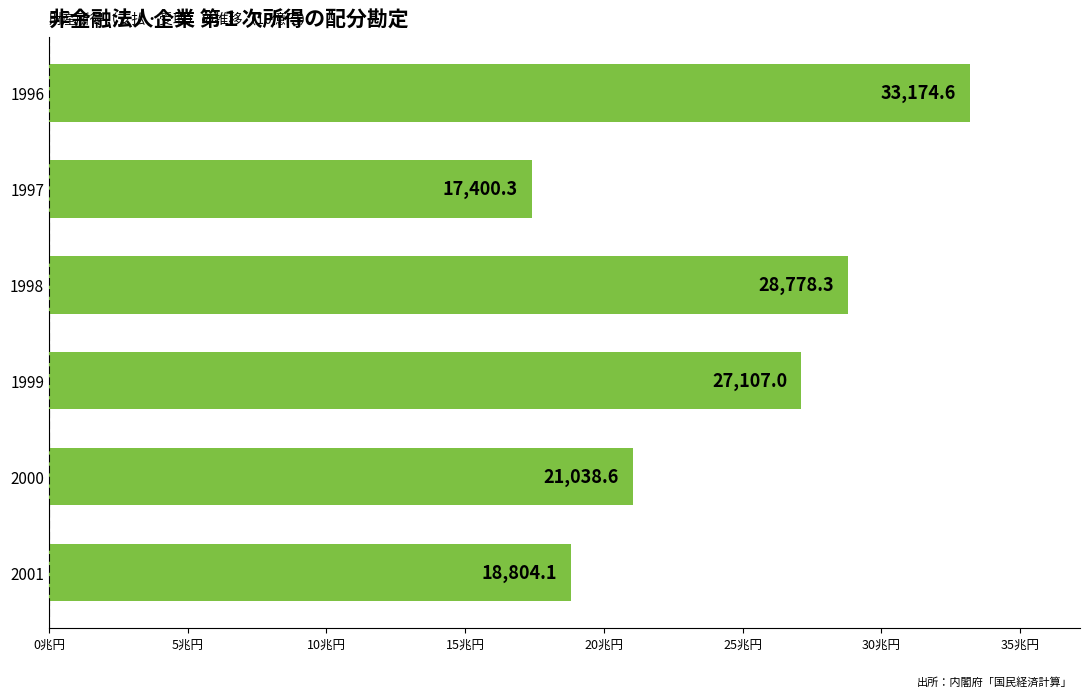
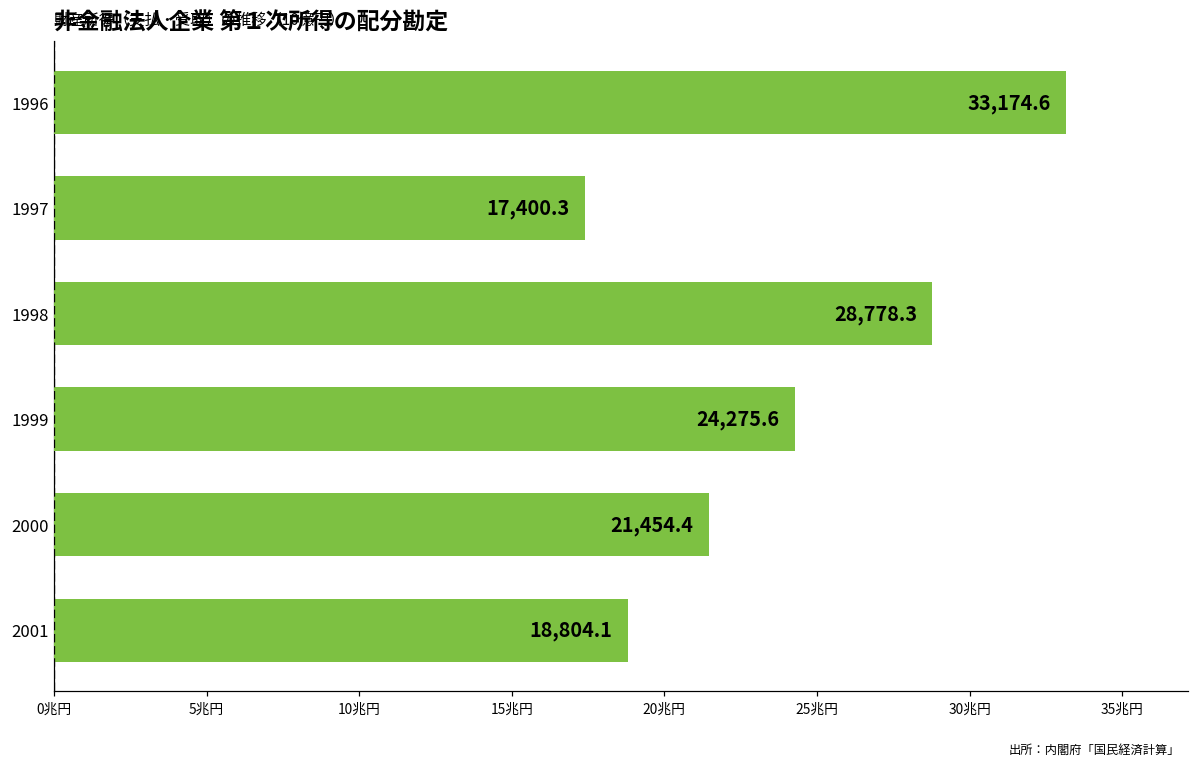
1999: 27,107.0 -> 24,275.6
2000: 21,038.6 -> 21,454.4
